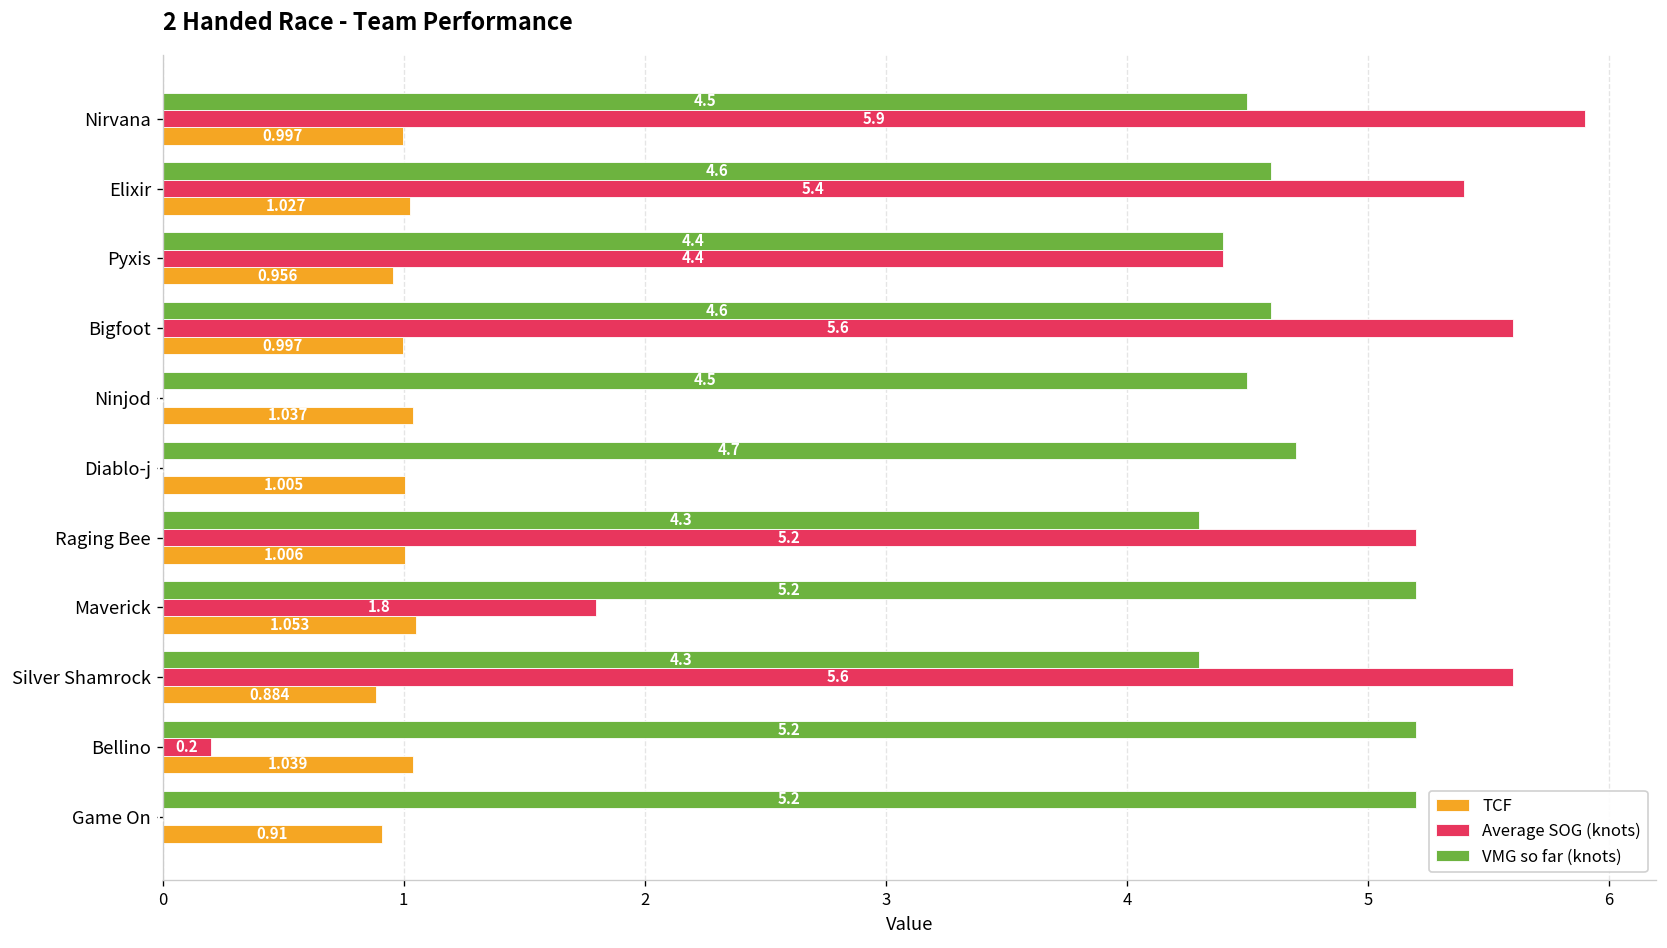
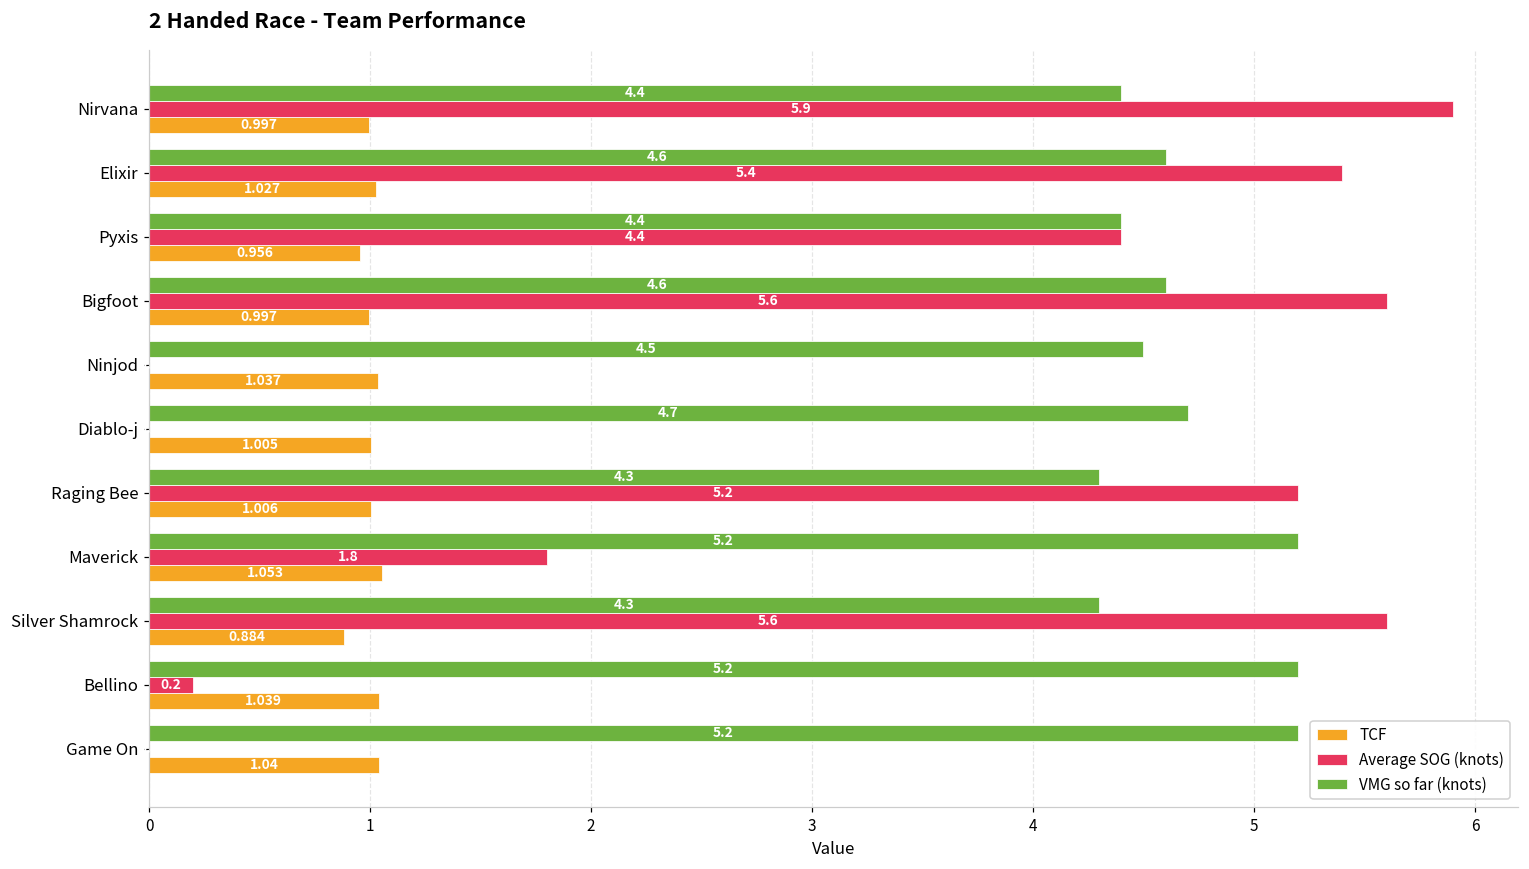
VMG so far (knots), Nirvana: 4.5 -> 4.4
TCF, Game On: 0.91 -> 1.04
